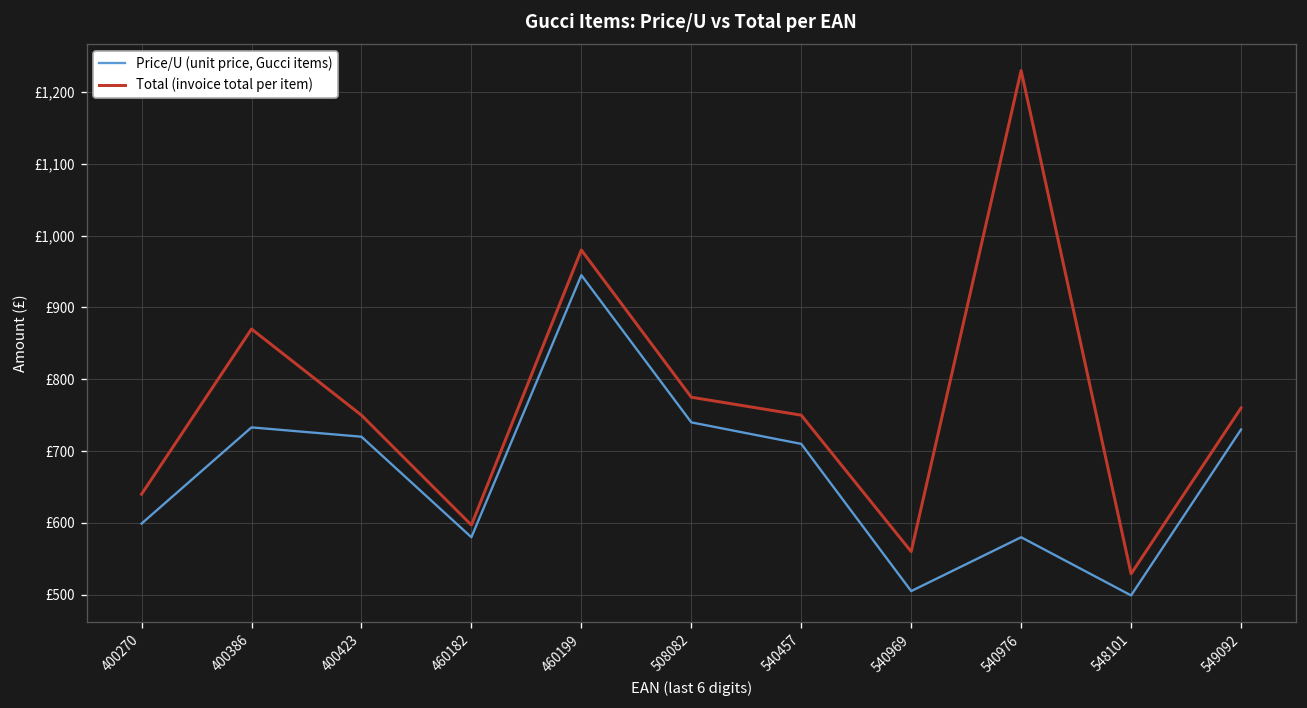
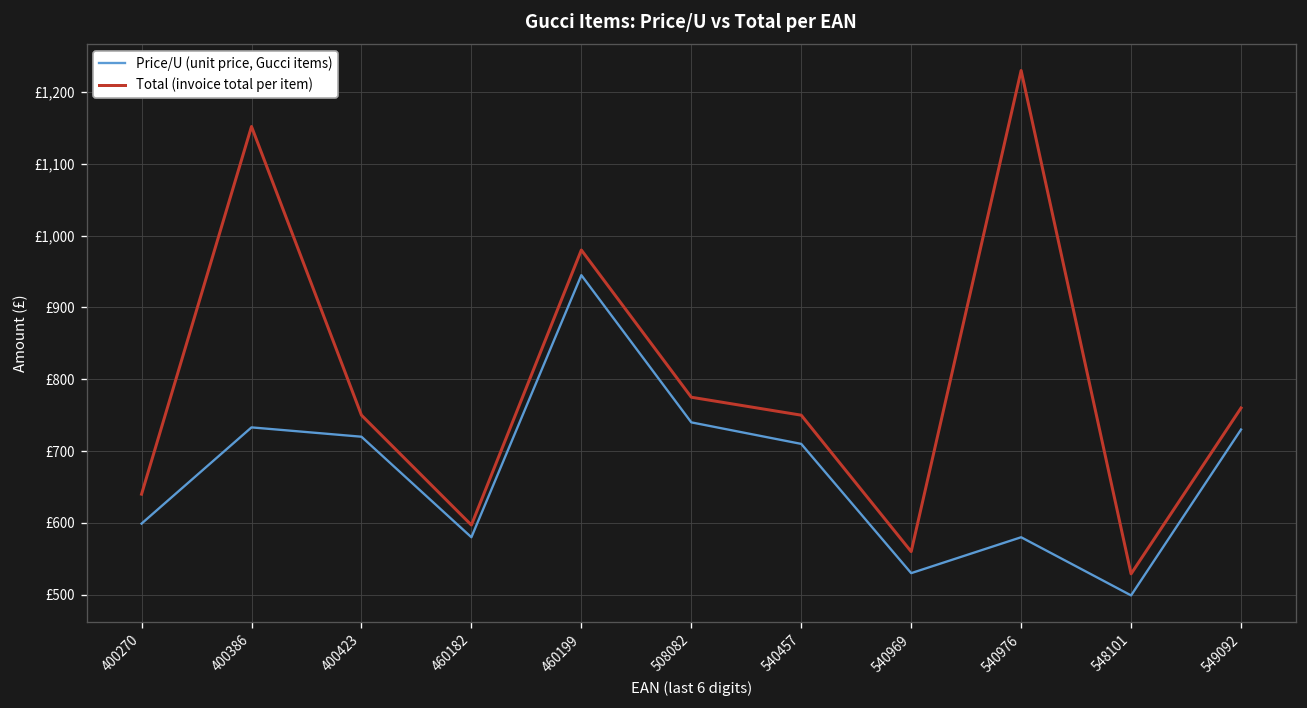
Total (invoice total per item), 400386: £870 -> £1,150
Price/U (unit price, Gucci items), 540969: £510 -> £530
